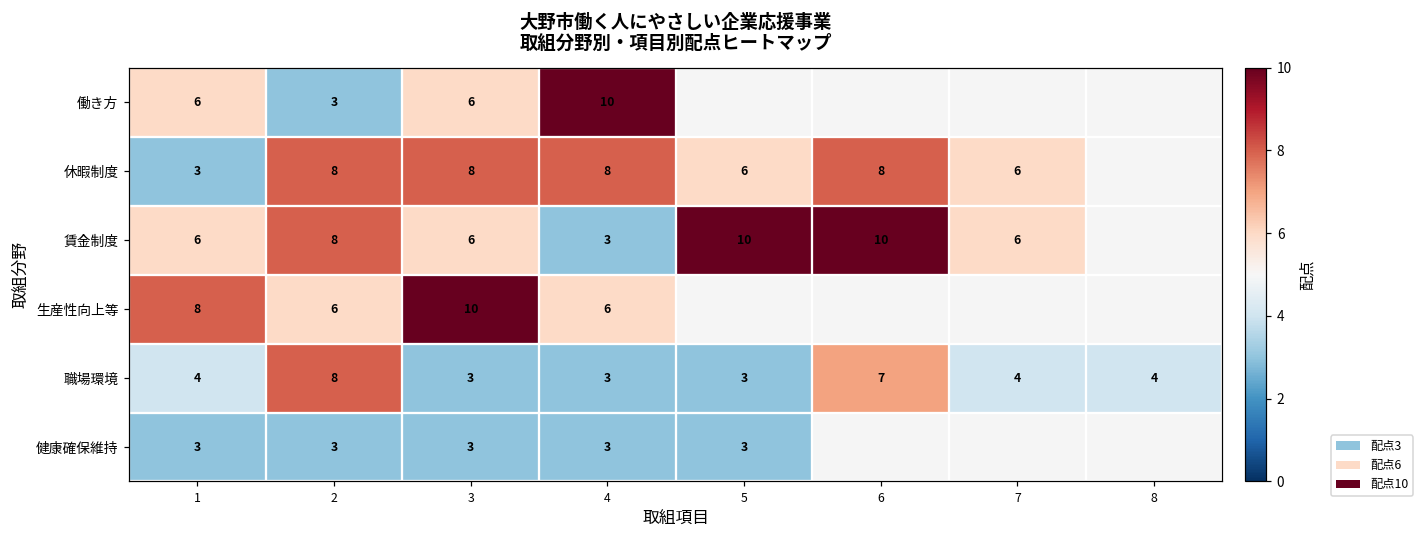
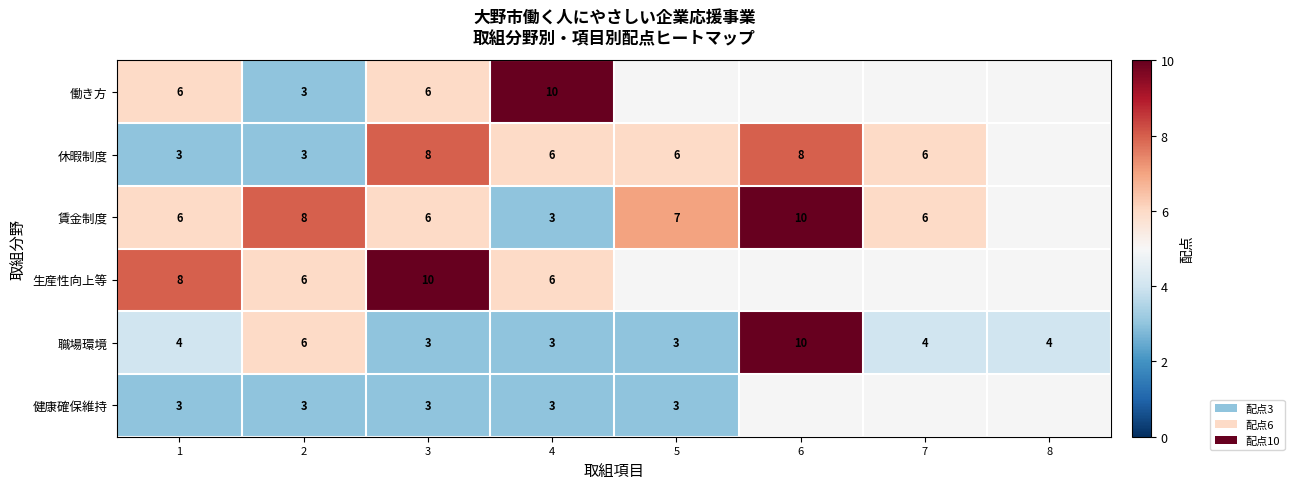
休暇制度, 2: 8 -> 3
休暇制度, 4: 8 -> 6
賃金制度, 5: 10 -> 7
職場環境, 2: 8 -> 6
職場環境, 6: 7 -> 10
